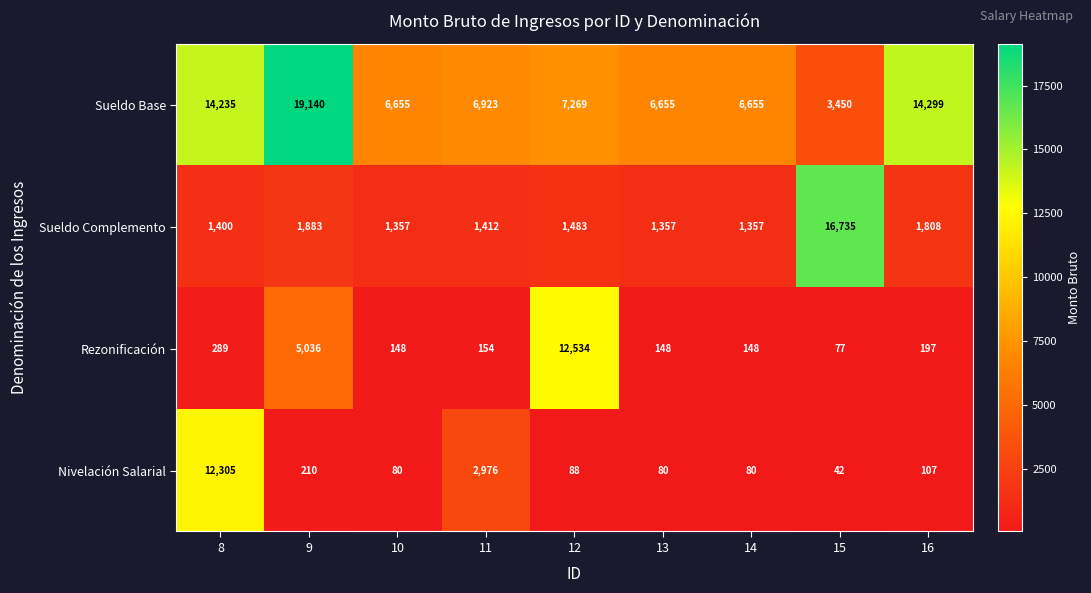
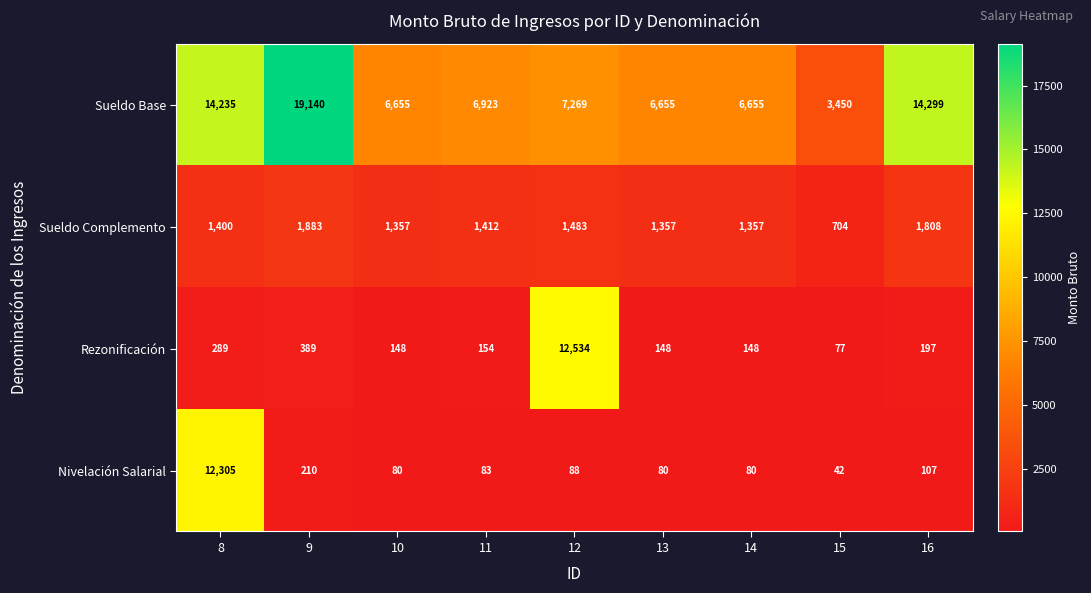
Sueldo Complemento, 15: 16,735 -> 704
Rezonificación, 9: 5,036 -> 389
Nivelación Salarial, 11: 2,976 -> 83
